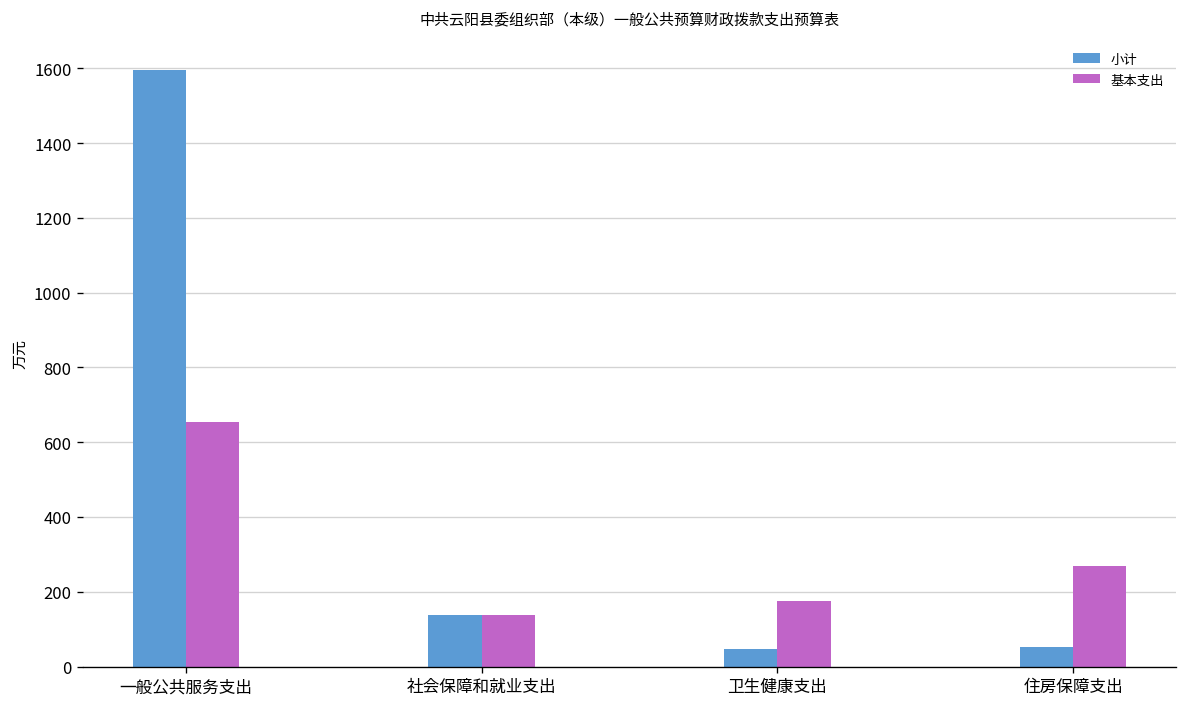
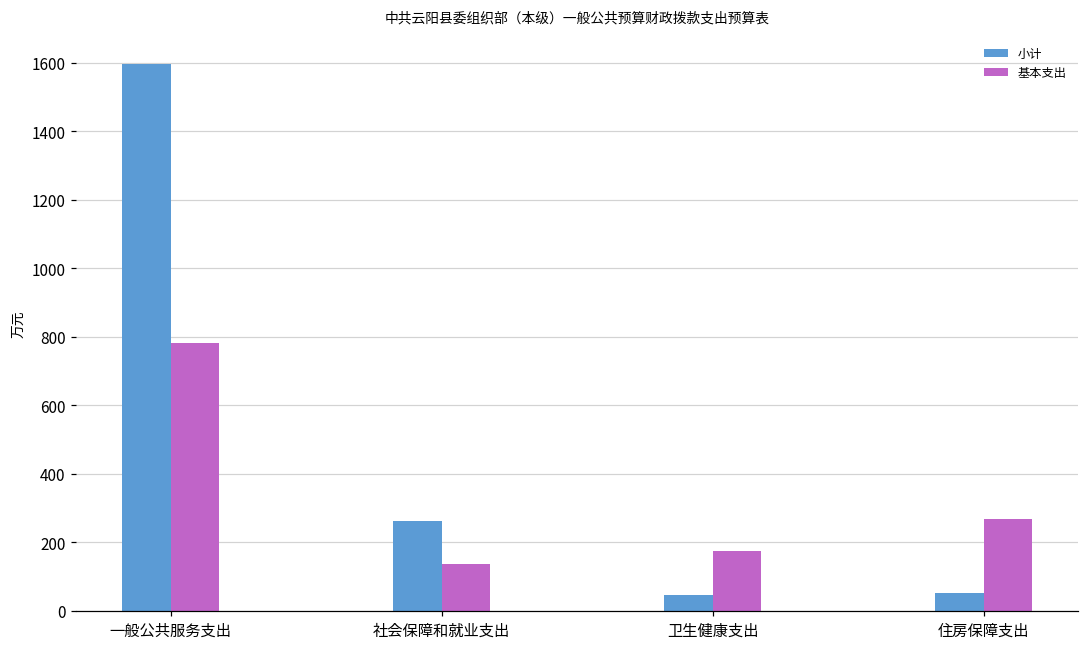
基本支出, 一般公共服务支出: 650 -> 780
小计, 社会保障和就业支出: 140 -> 260
